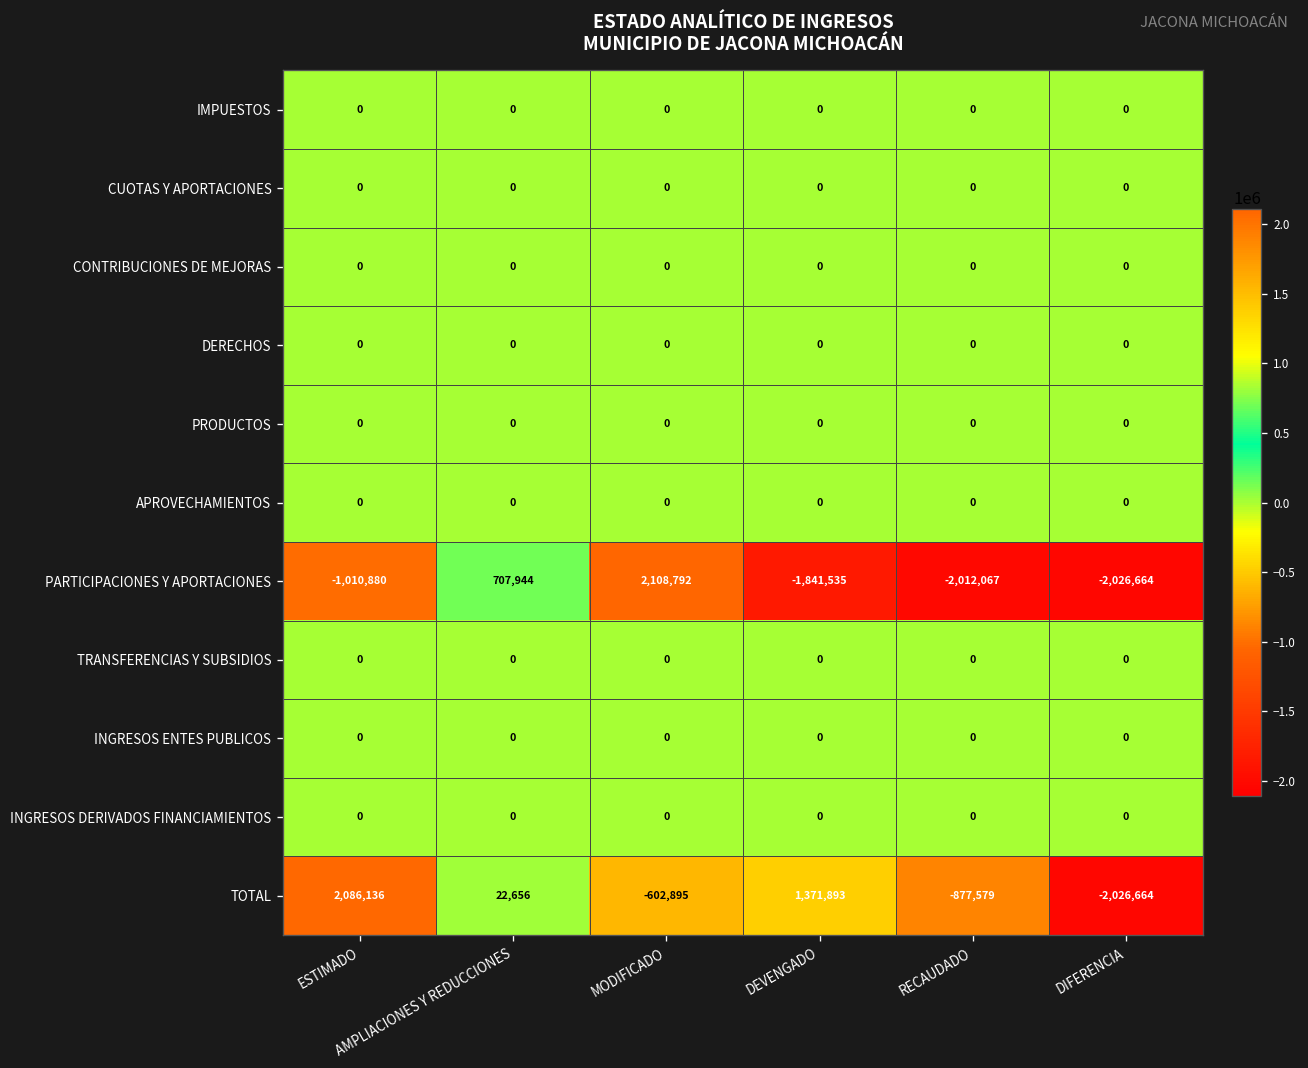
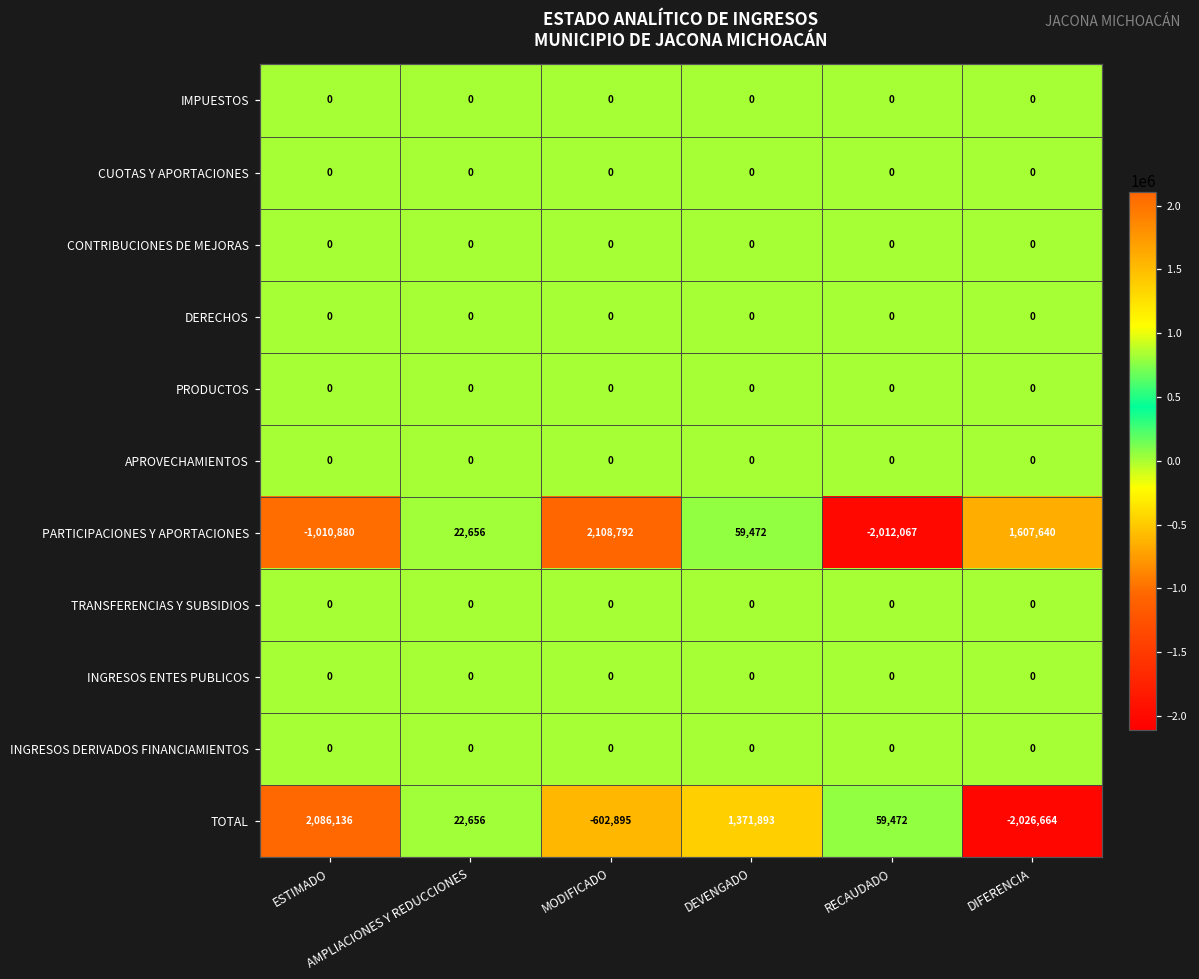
PARTICIPACIONES Y APORTACIONES, AMPLIACIONES Y REDUCCIONES: 707,944 -> 22,656
PARTICIPACIONES Y APORTACIONES, DEVENGADO: -1,841,535 -> 59,472
PARTICIPACIONES Y APORTACIONES, DIFERENCIA: -2,026,664 -> 1,607,640
TOTAL, RECAUDADO: -877,579 -> 59,472
